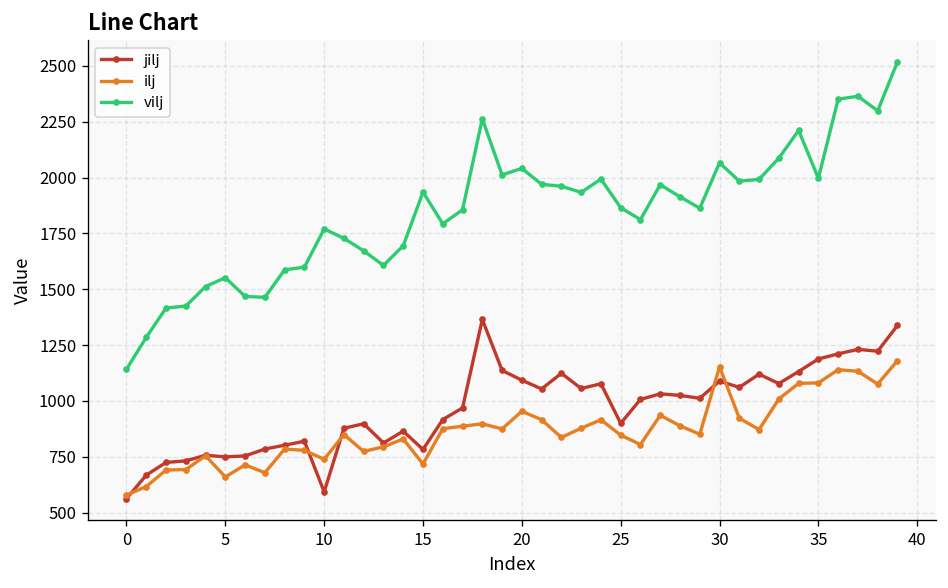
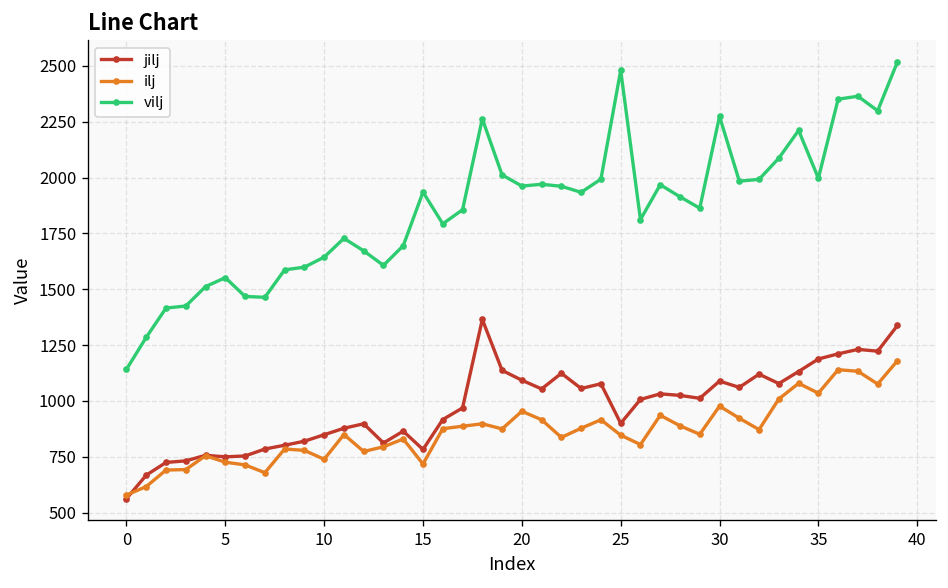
ilj, 5: 660 -> 730
jilj, 10: 590 -> 850
vilj, 10: 1770 -> 1640
vilj, 20: 2040 -> 1960
vilj, 25: 1870 -> 2480
ilj, 30: 1150 -> 980
vilj, 30: 2070 -> 2270
ilj, 35: 1080 -> 1040
